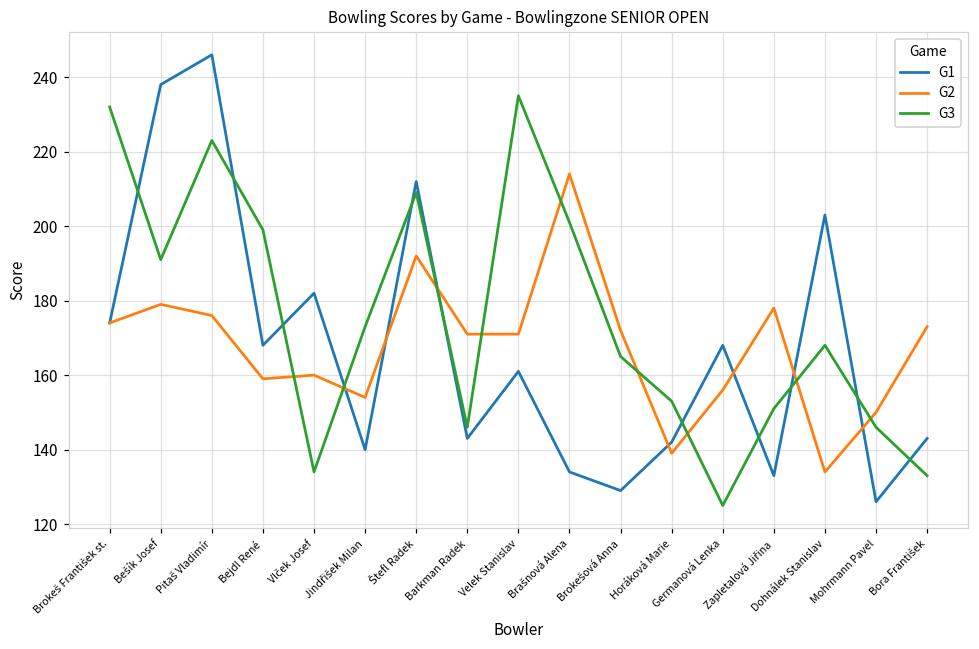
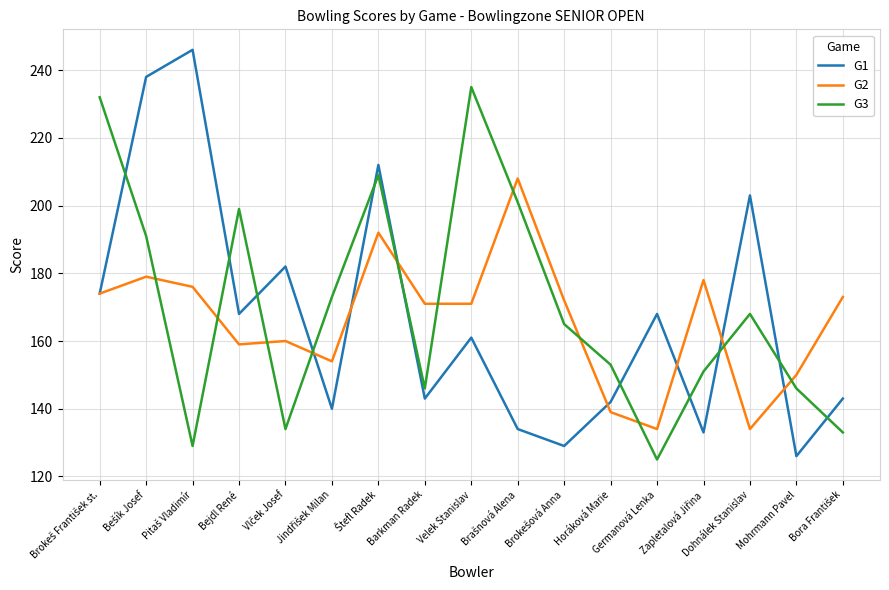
G3, Pitaš Vladimír: 223 -> 129
G2, Brašnová Alena: 214 -> 208
G2, Germanová Lenka: 156 -> 134
